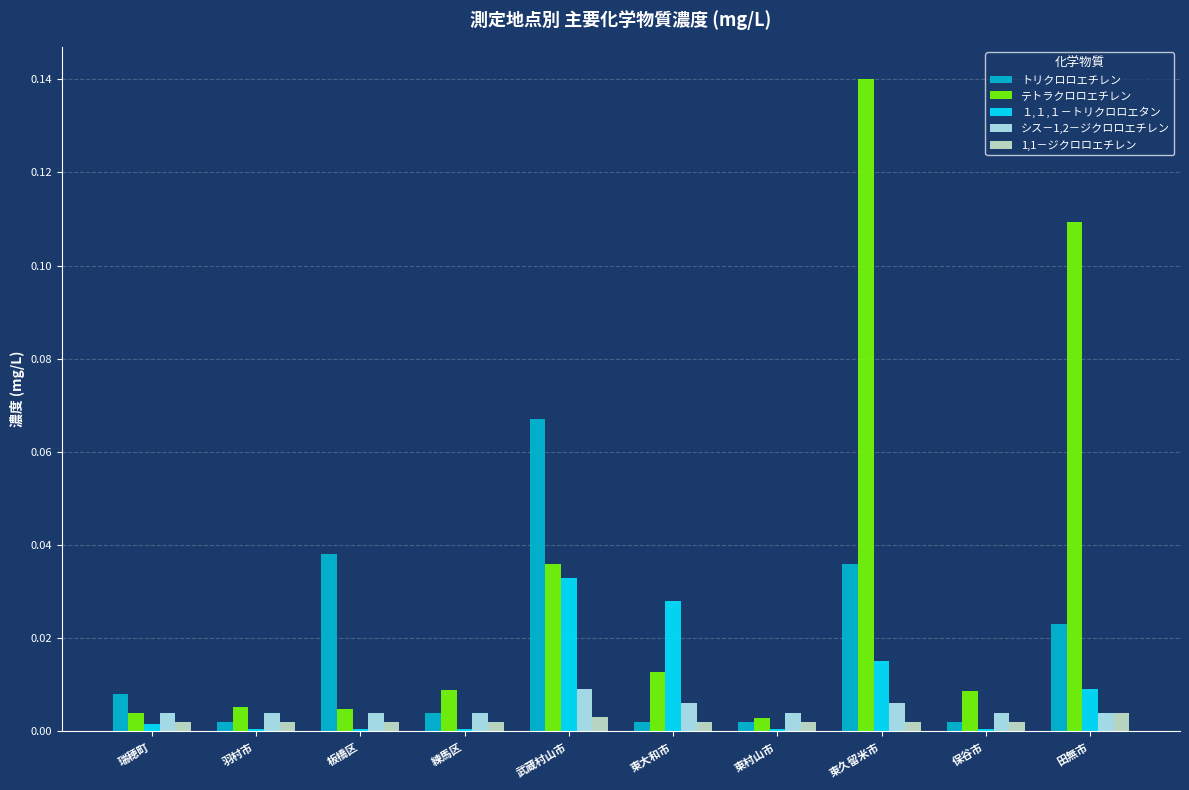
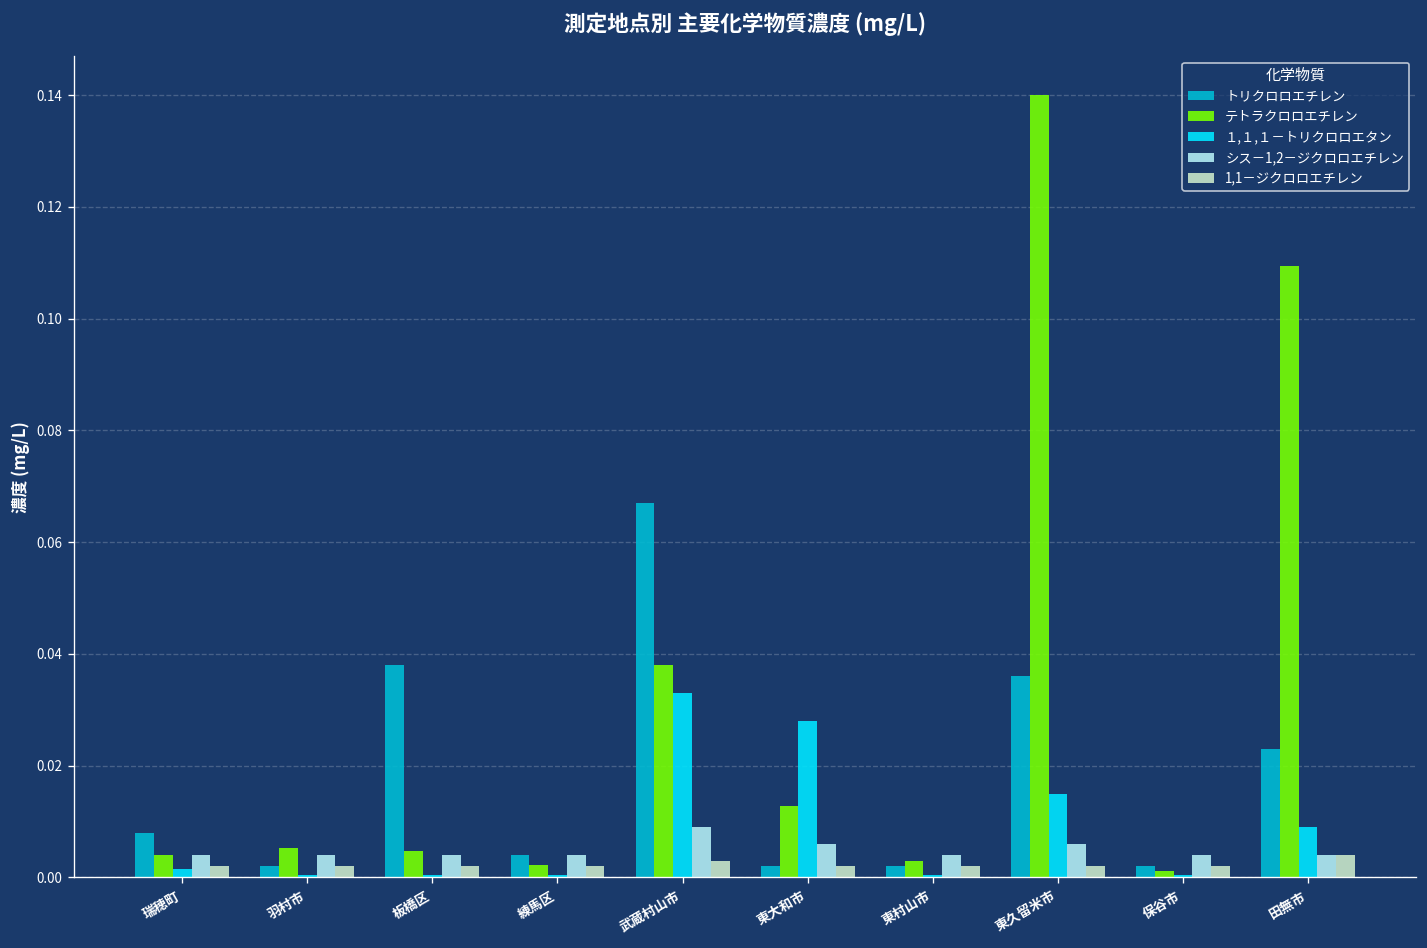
テトラクロロエチレン, 練馬区: 0.009 -> 0.002
テトラクロロエチレン, 武蔵村山市: 0.036 -> 0.038
テトラクロロエチレン, 保谷市: 0.009 -> 0.001
